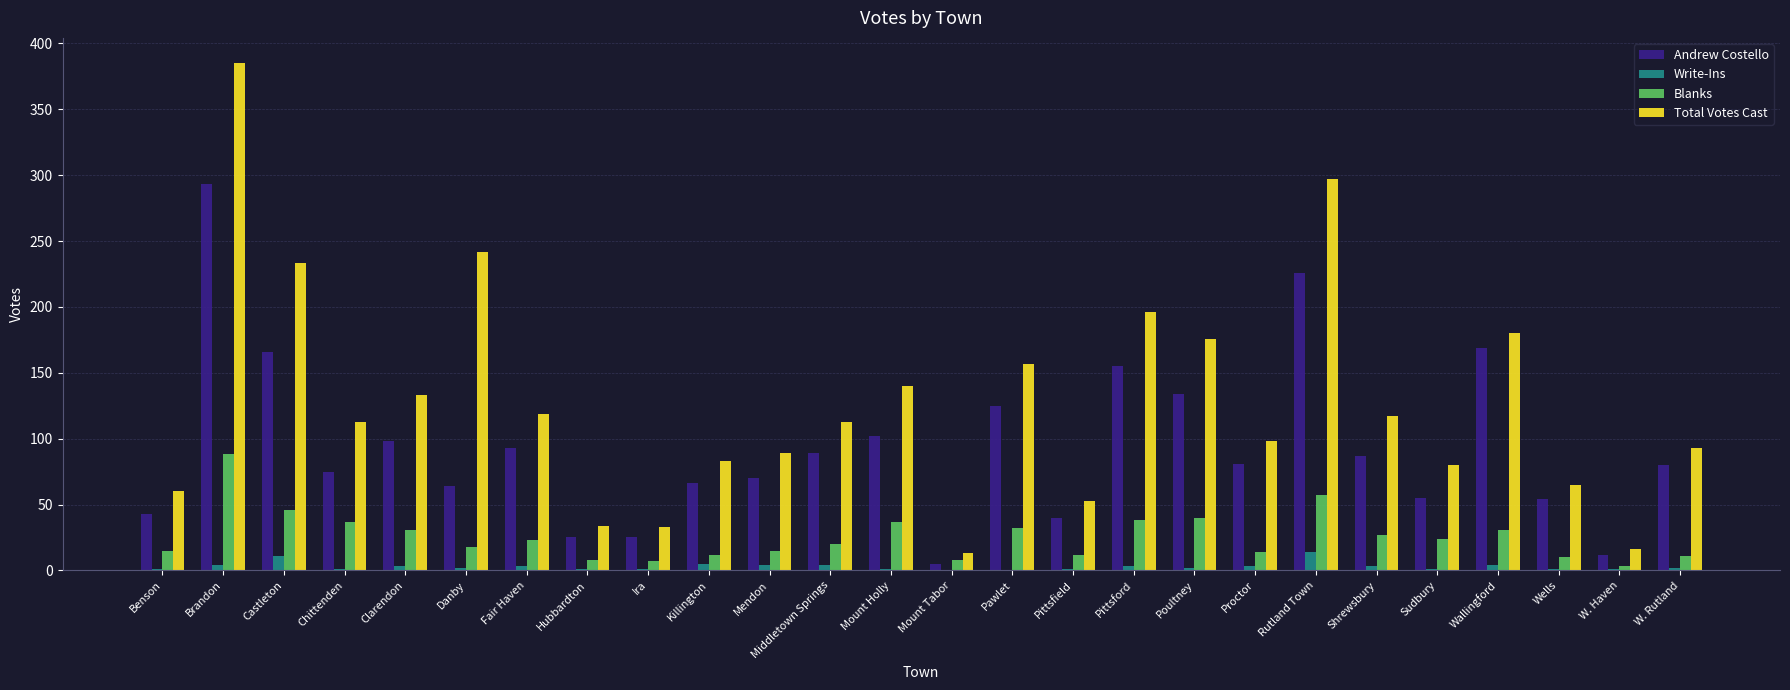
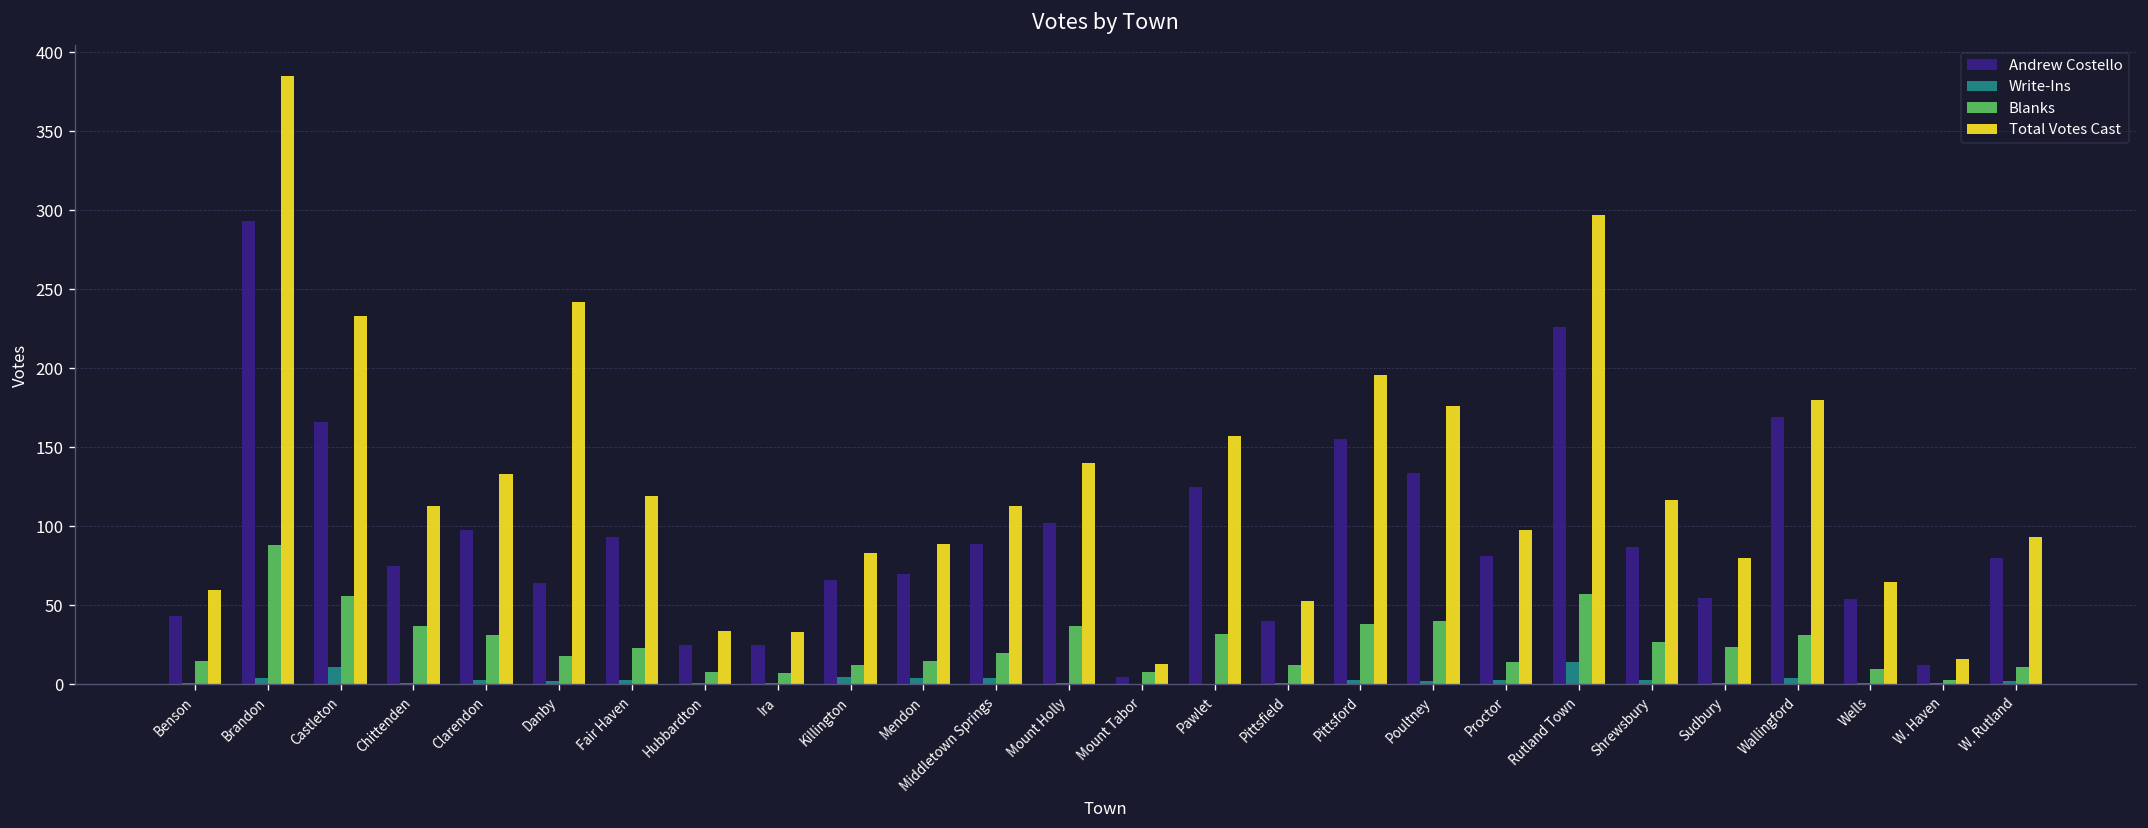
Blanks, Castleton: 46 -> 56
